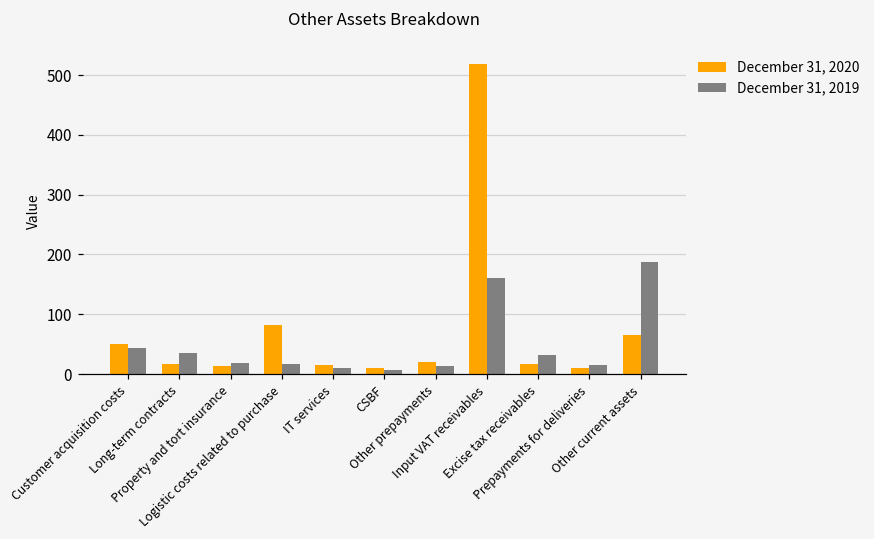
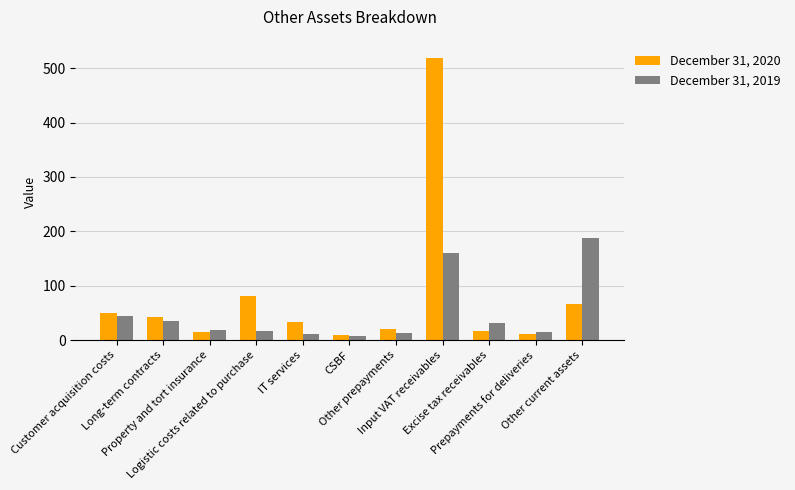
December 31, 2020, Long-term contracts: 20 -> 40
December 31, 2020, IT services: 20 -> 30
